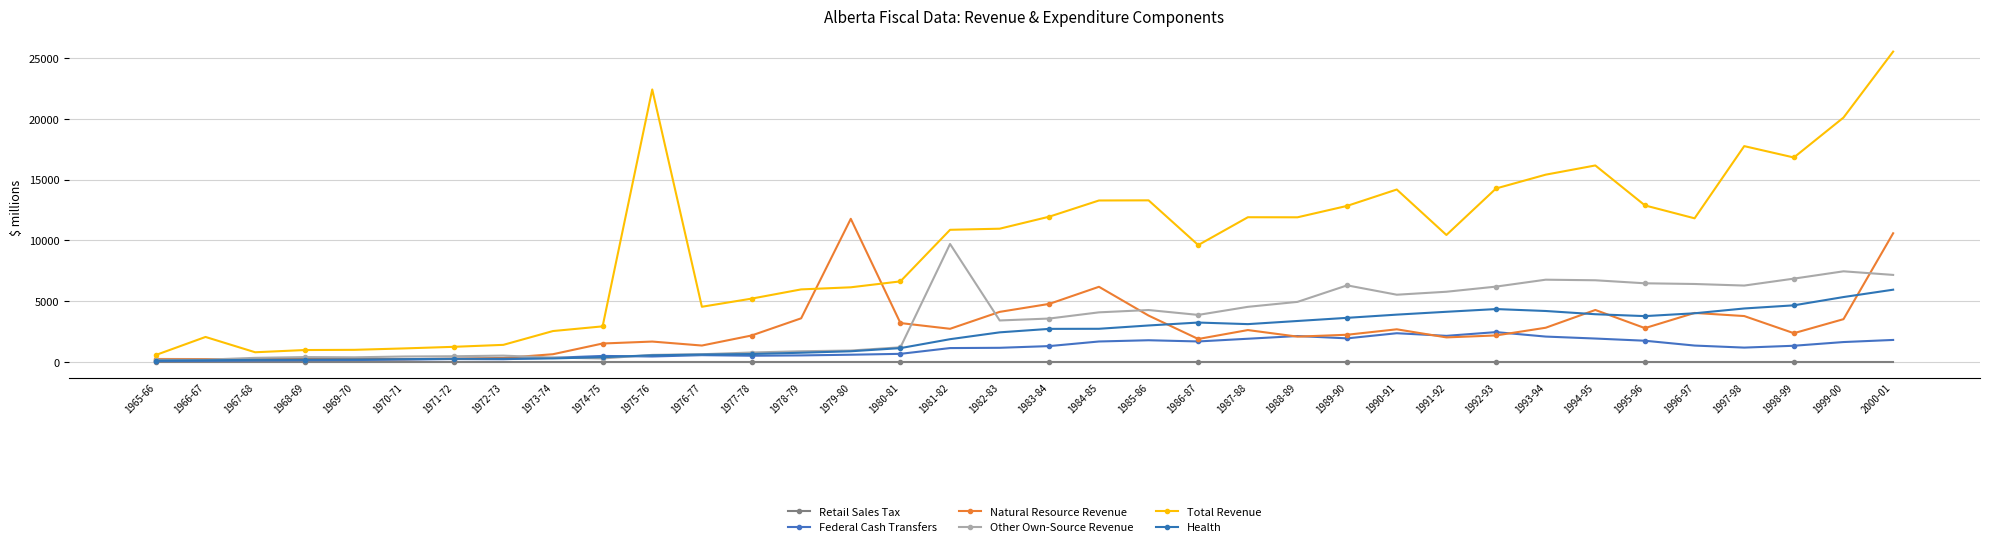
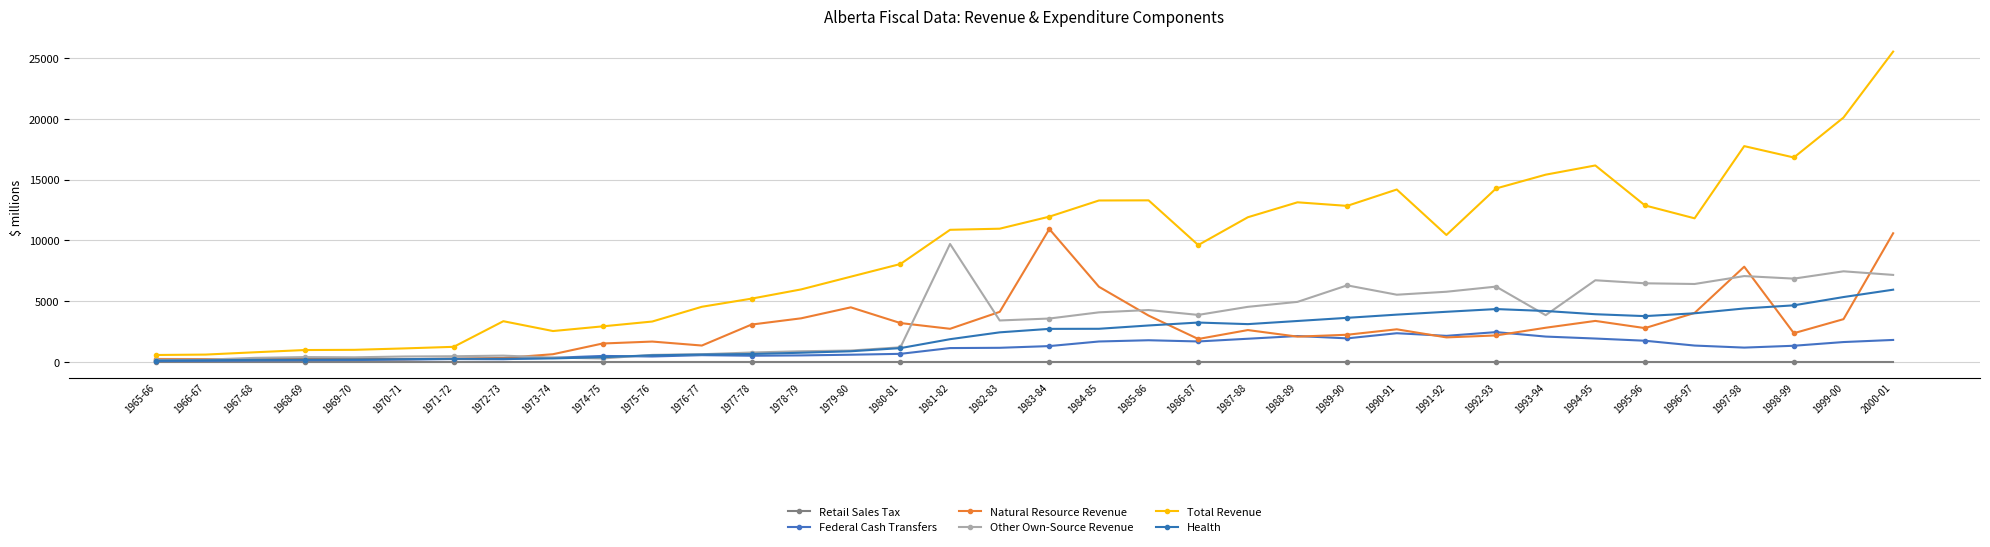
Total Revenue, 1966-67: 2100 -> 600
Total Revenue, 1972-73: 1400 -> 3400
Total Revenue, 1975-76: 22400 -> 3300
Natural Resource Revenue, 1977-78: 2200 -> 3100
Natural Resource Revenue, 1979-80: 11800 -> 4500
Total Revenue, 1979-80: 6100 -> 7000
Total Revenue, 1980-81: 6600 -> 8100
Natural Resource Revenue, 1983-84: 4800 -> 10900
Total Revenue, 1988-89: 11900 -> 13100
Other Own-Source Revenue, 1993-94: 6800 -> 3900
Natural Resource Revenue, 1994-95: 4300 -> 3400
Natural Resource Revenue, 1997-98: 3800 -> 7800
Other Own-Source Revenue, 1997-98: 6300 -> 7100
